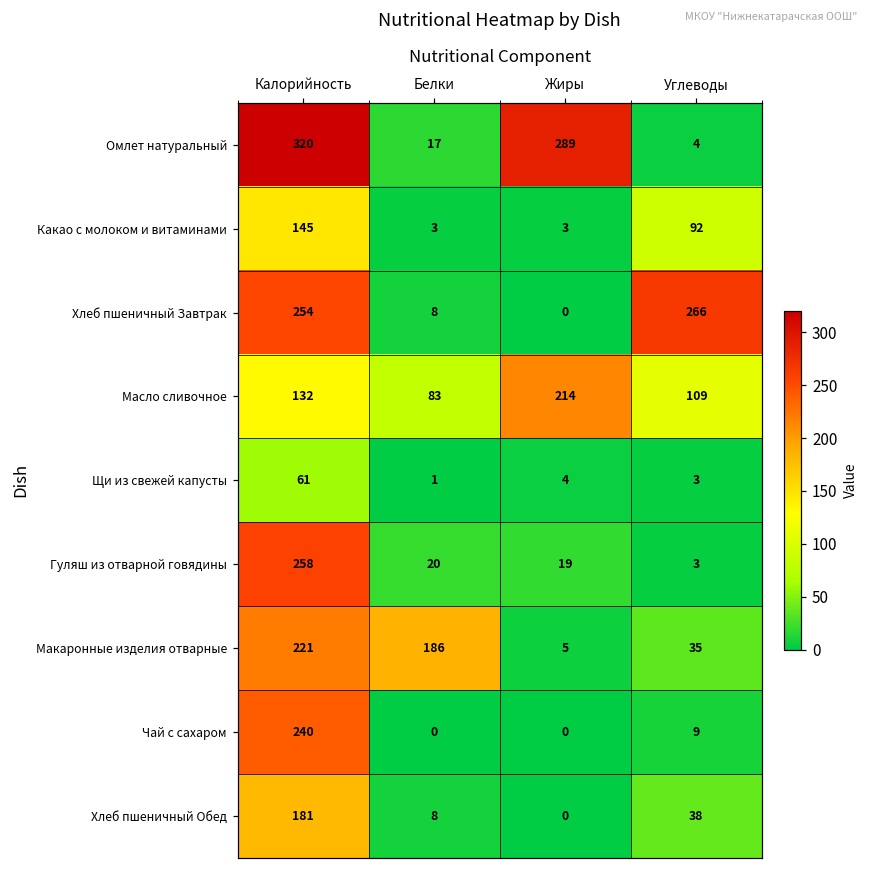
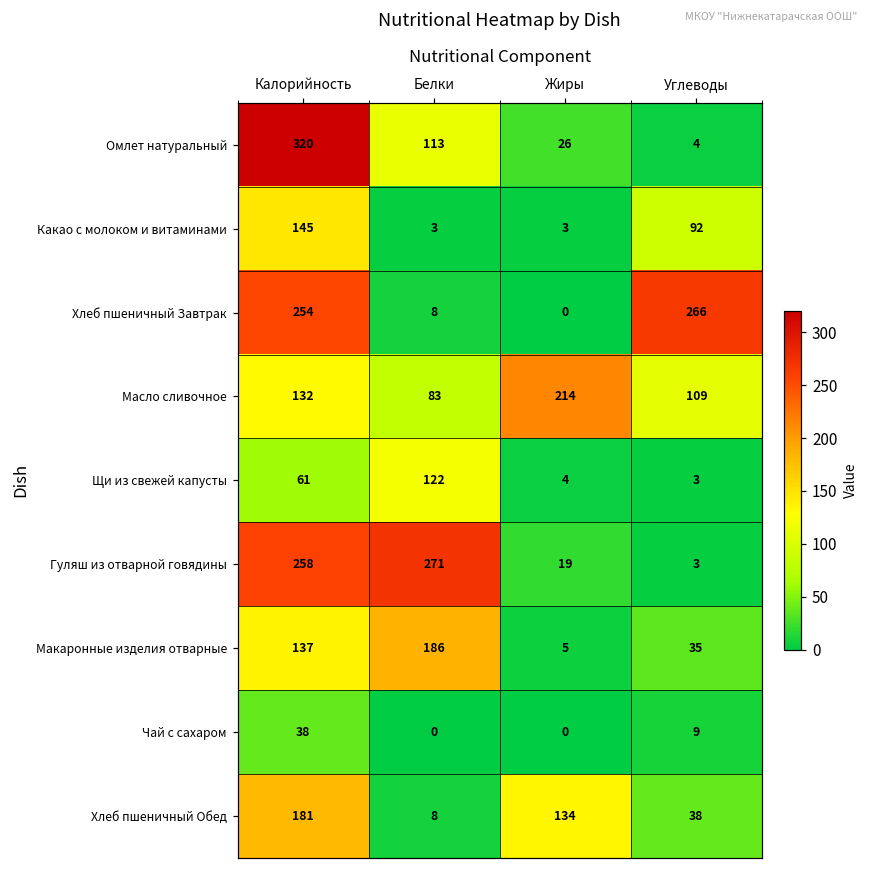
Омлет натуральный, Белки: 17 -> 113
Омлет натуральный, Жиры: 289 -> 26
Щи из свежей капусты, Белки: 1 -> 122
Гуляш из отварной говядины, Белки: 20 -> 271
Макаронные изделия отварные, Калорийность: 221 -> 137
Чай с сахаром, Калорийность: 240 -> 38
Хлеб пшеничный Обед, Жиры: 0 -> 134
